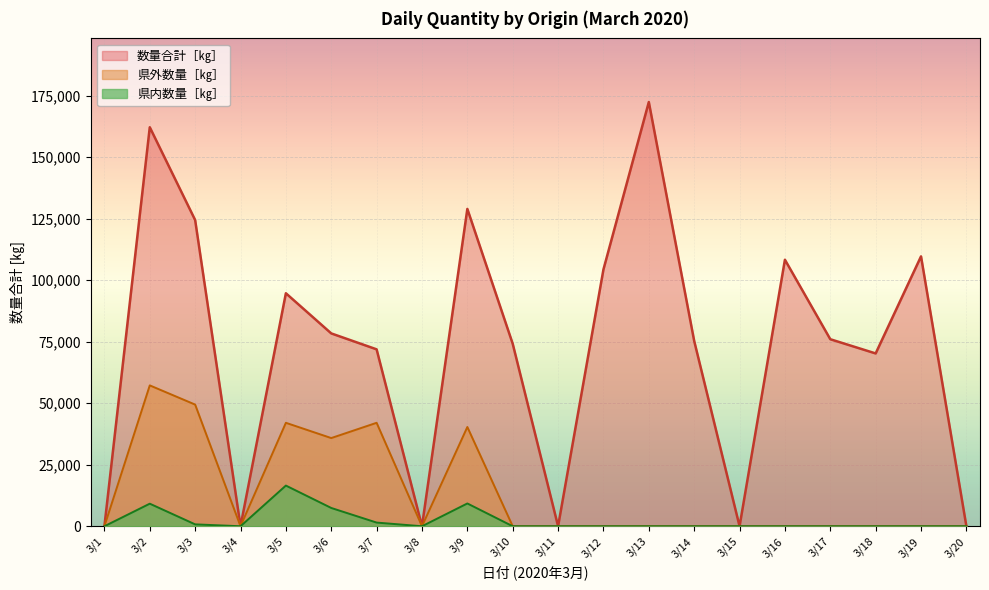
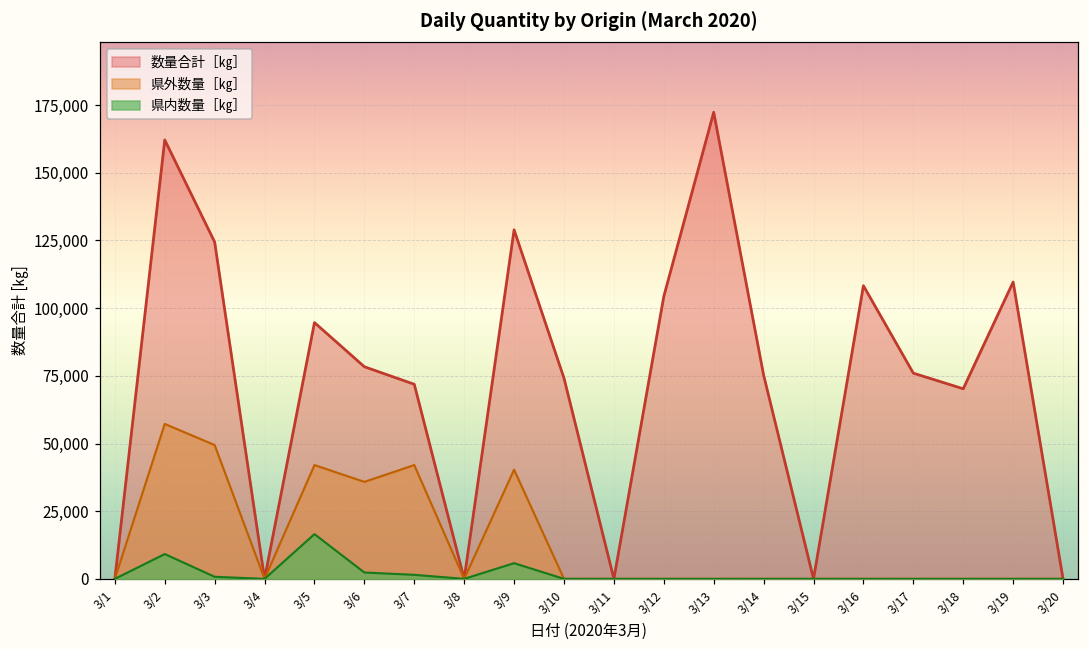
県内数量［㎏］, 3/6: 7,000 -> 2,000
県内数量［㎏］, 3/9: 9,000 -> 6,000
